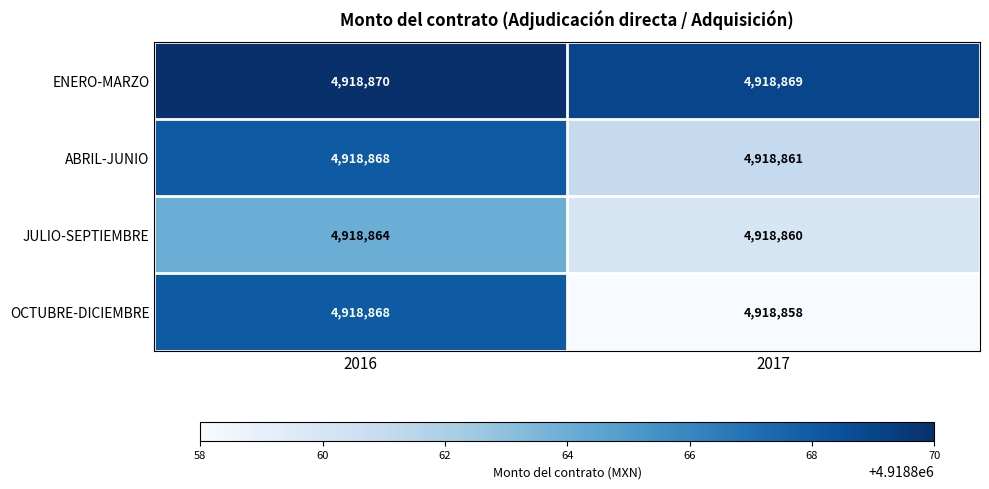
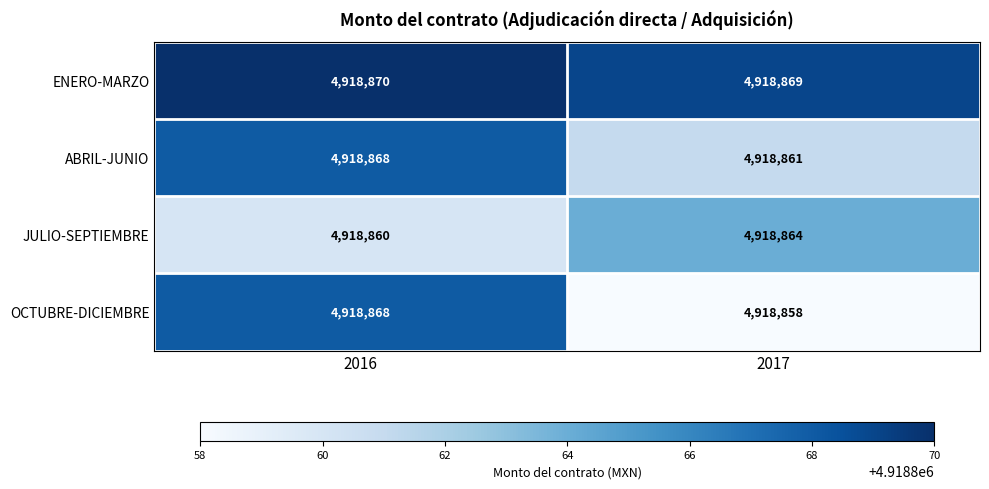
JULIO-SEPTIEMBRE, 2016: 4,918,864 -> 4,918,860
JULIO-SEPTIEMBRE, 2017: 4,918,860 -> 4,918,864
